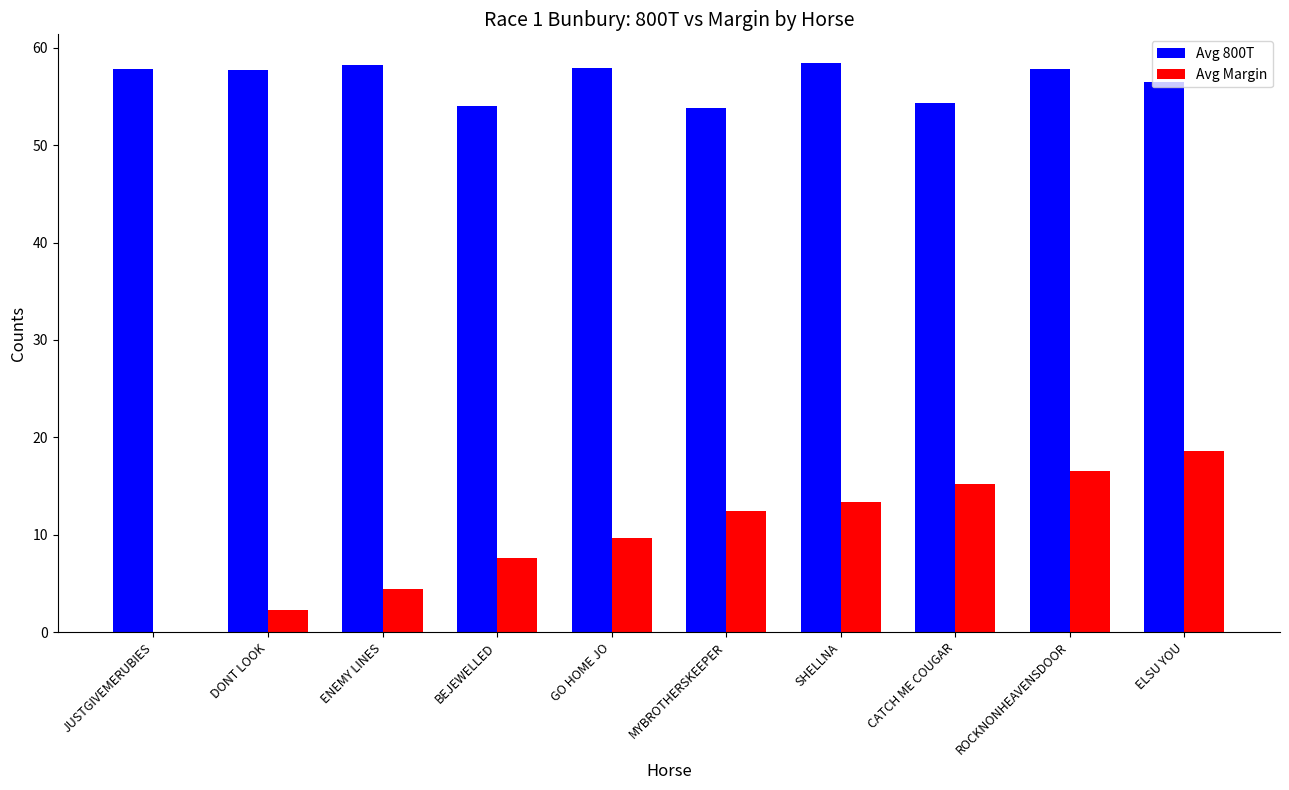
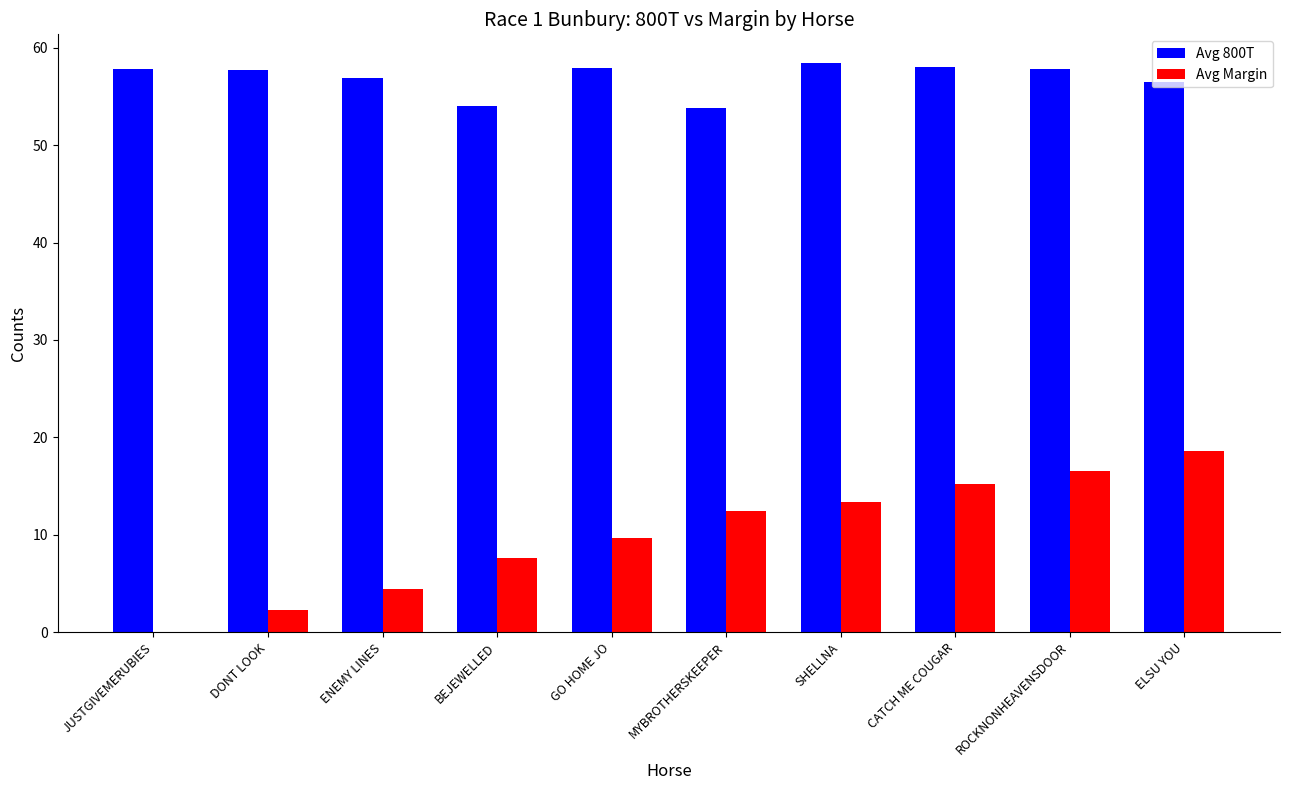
Avg 800T, ENEMY LINES: 58 -> 57
Avg 800T, CATCH ME COUGAR: 54 -> 58
